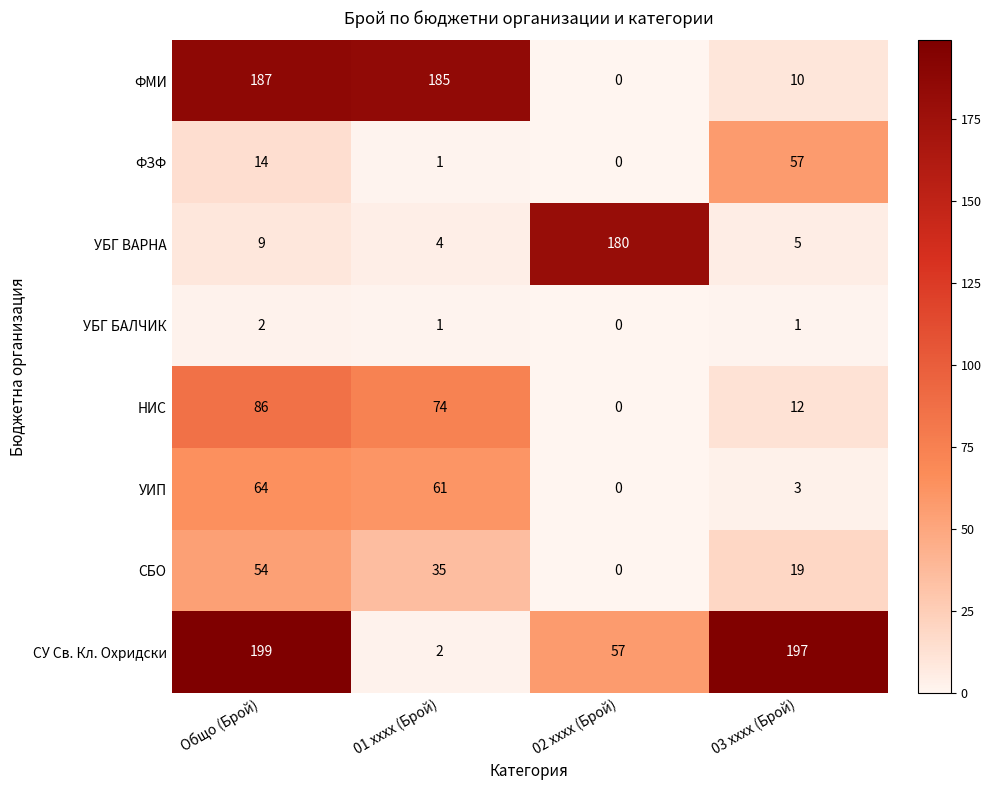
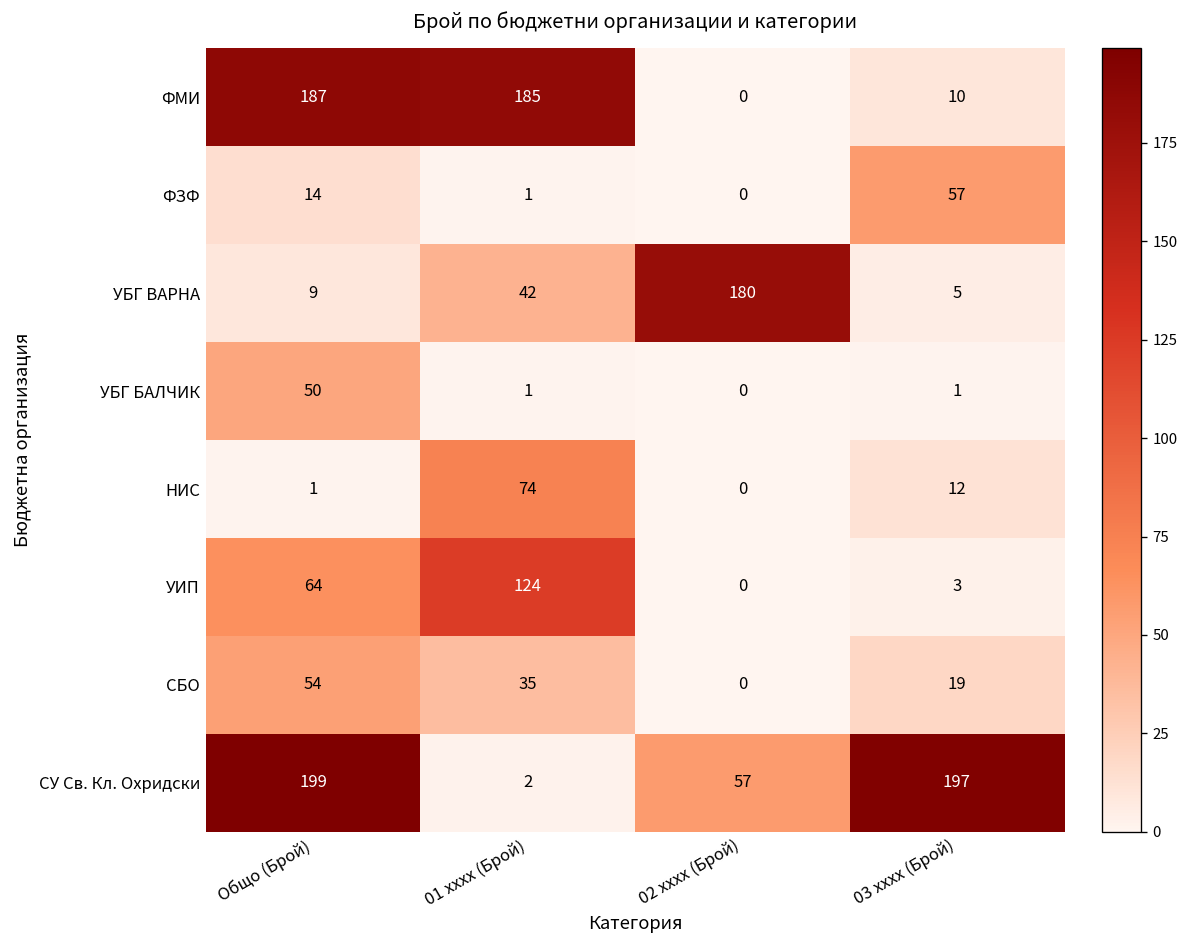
УБГ ВАРНА, 01 xxxx (Брой): 4 -> 42
УБГ БАЛЧИК, Общо (Брой): 2 -> 50
НИС, Общо (Брой): 86 -> 1
УИП, 01 xxxx (Брой): 61 -> 124
